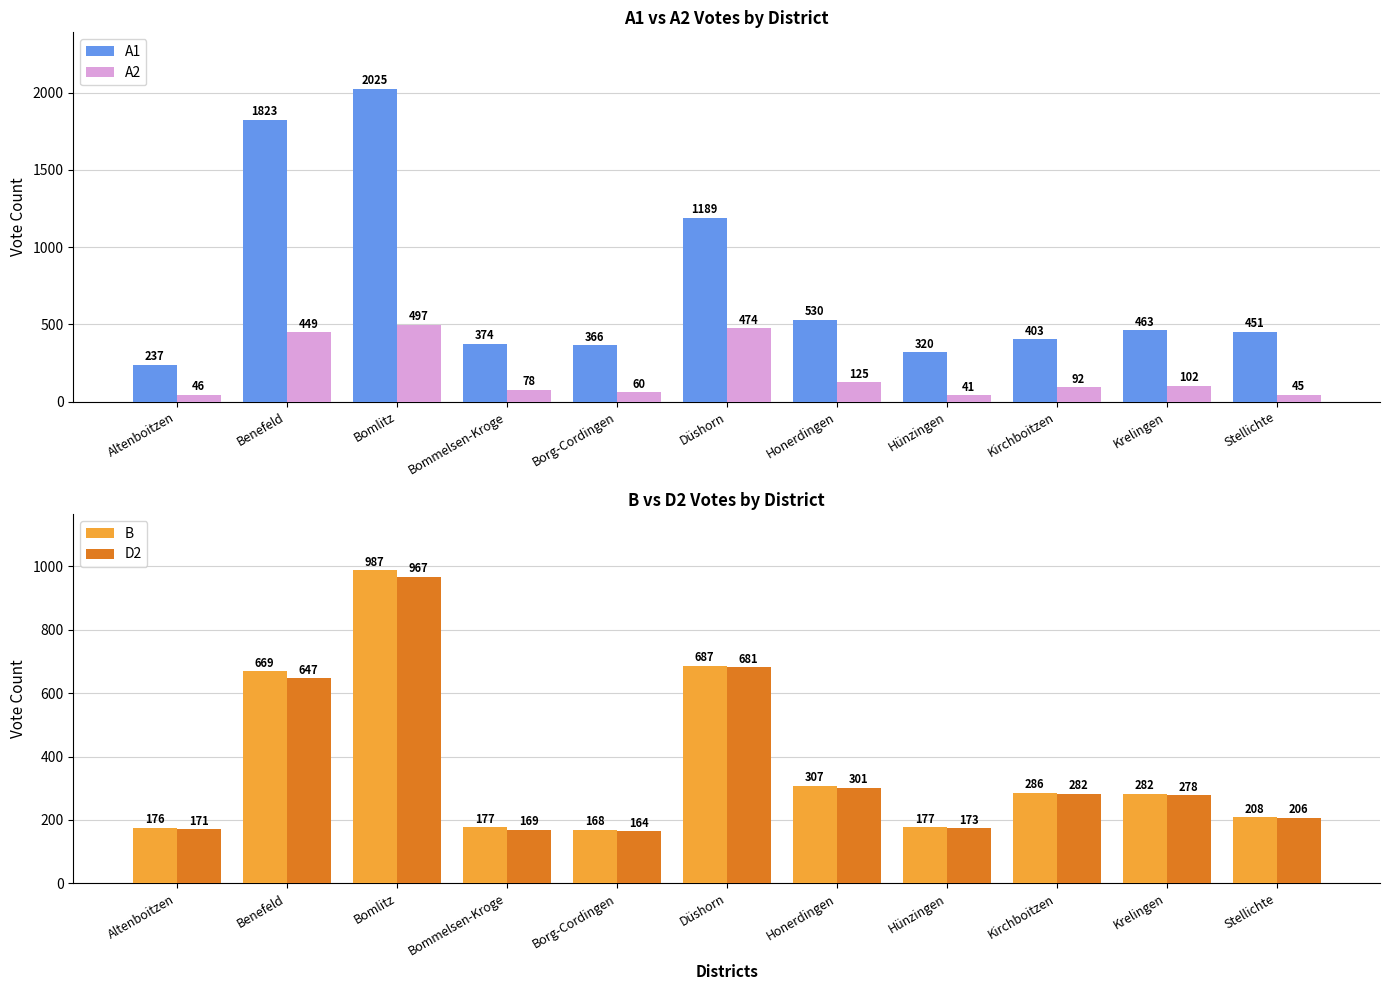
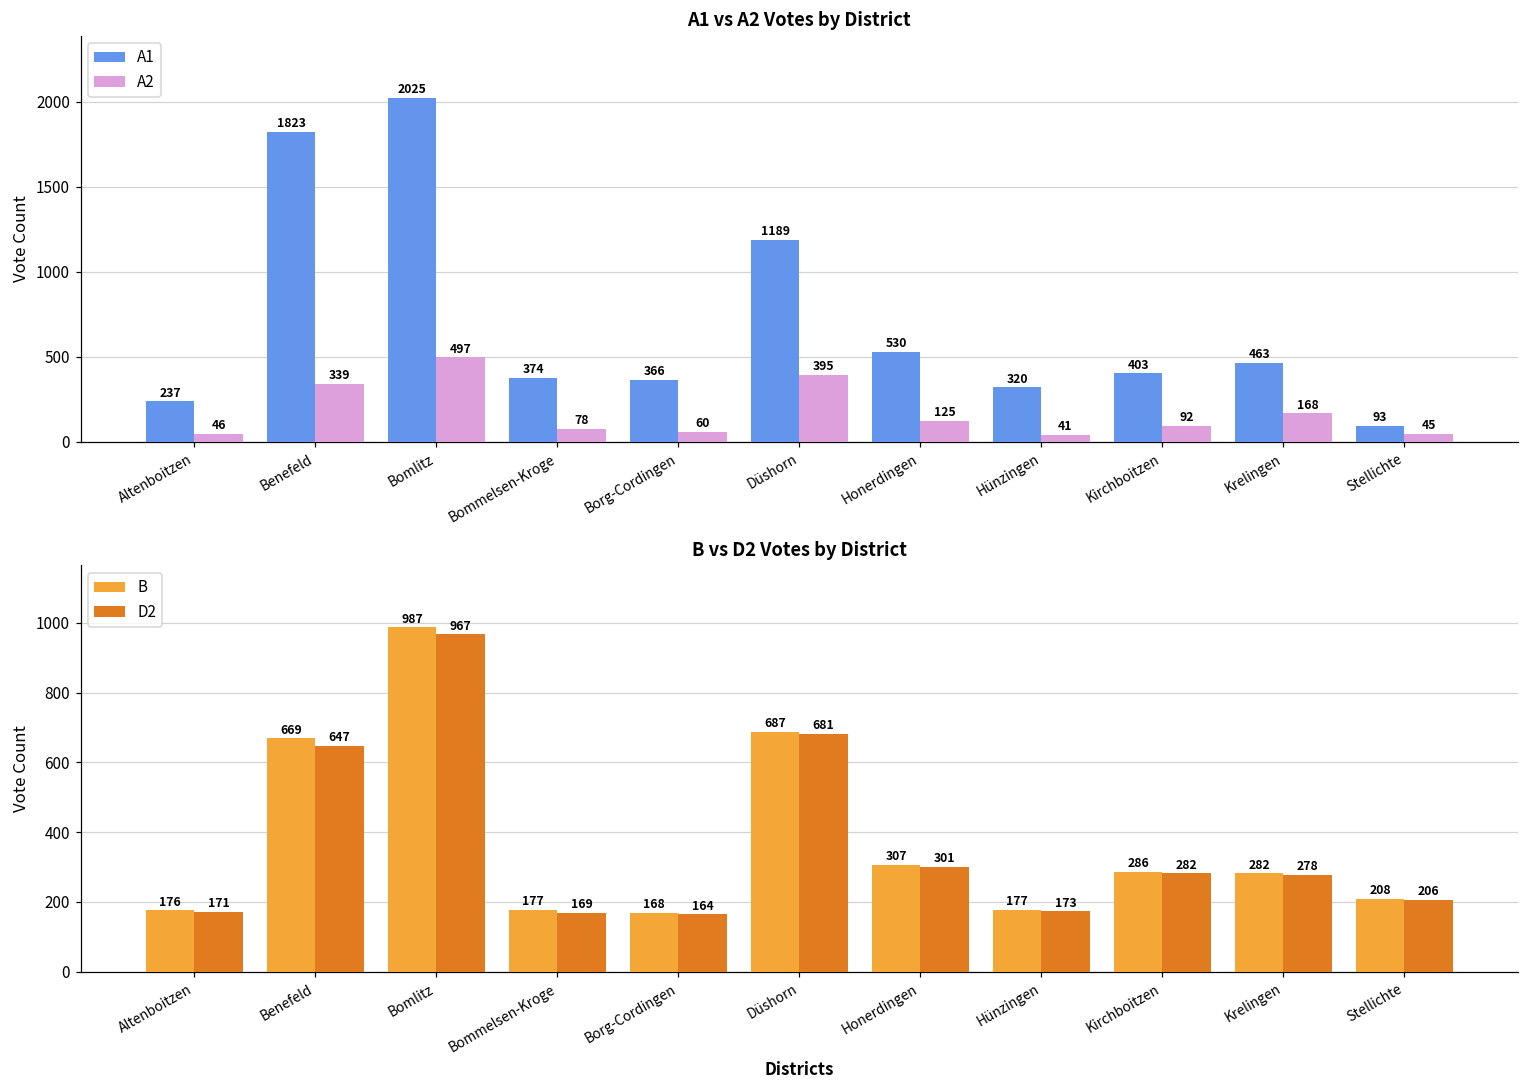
A1 vs A2 Votes by District, A2, Benefeld: 449 -> 339
A1 vs A2 Votes by District, A2, Düshorn: 474 -> 395
A1 vs A2 Votes by District, A2, Krelingen: 102 -> 168
A1 vs A2 Votes by District, A1, Stellichte: 451 -> 93
